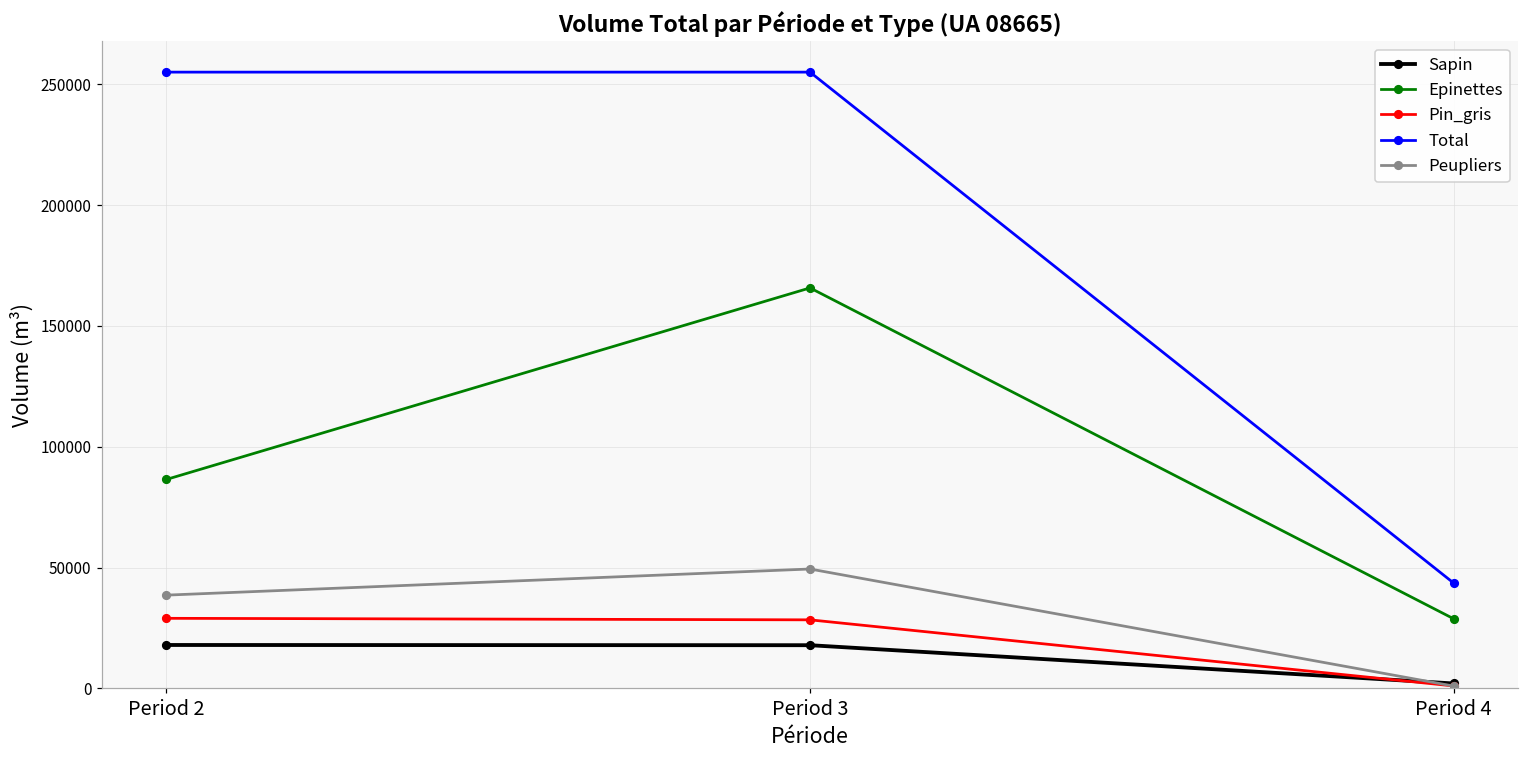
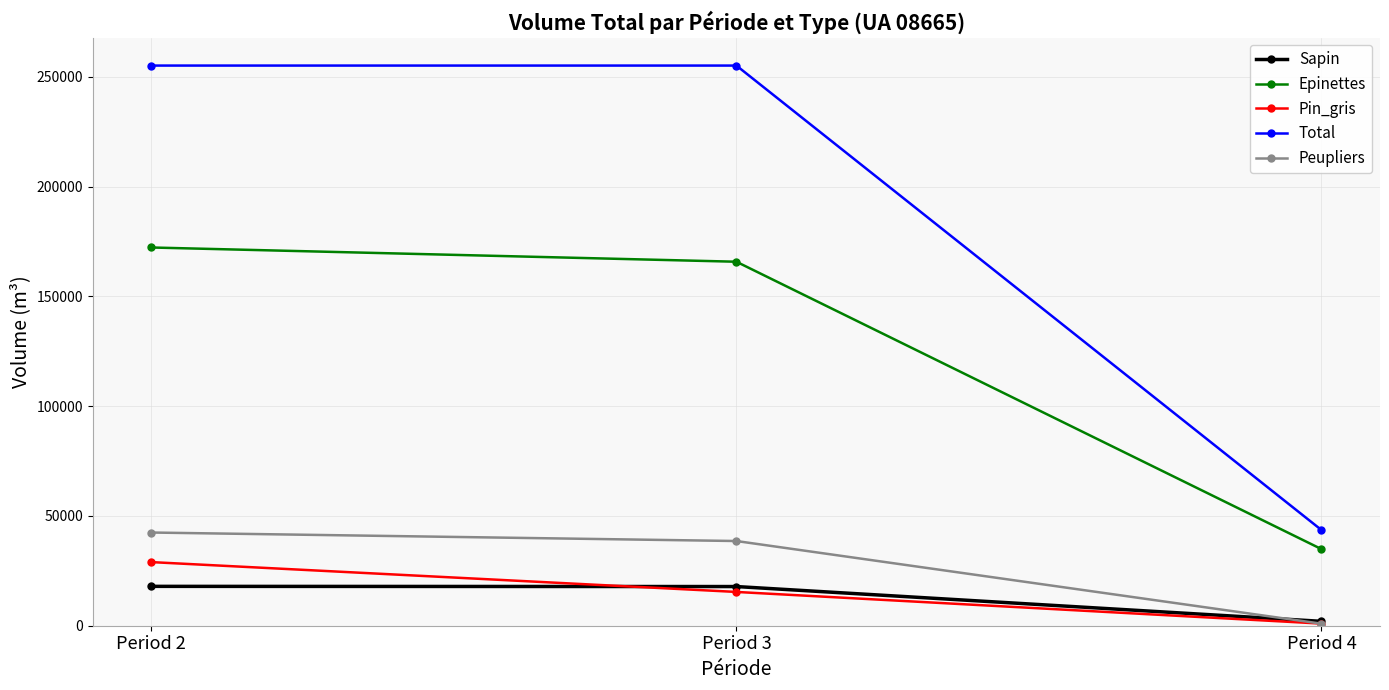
Epinettes, Period 2: 86000 -> 172000
Peupliers, Period 2: 39000 -> 42000
Pin_gris, Period 3: 28000 -> 15000
Peupliers, Period 3: 49000 -> 39000
Epinettes, Period 4: 29000 -> 35000
